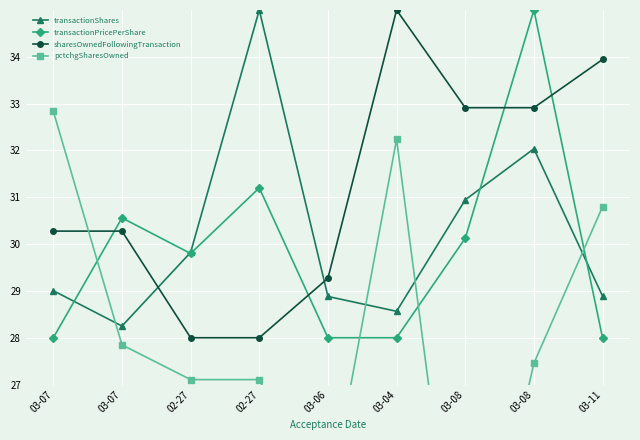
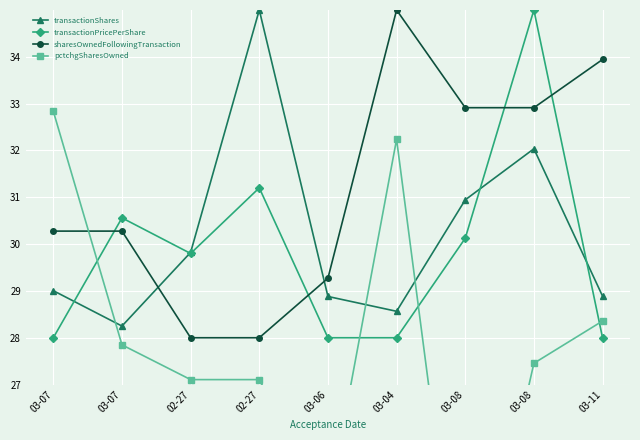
pctchgSharesOwned, 03-11: 30.8 -> 28.4
